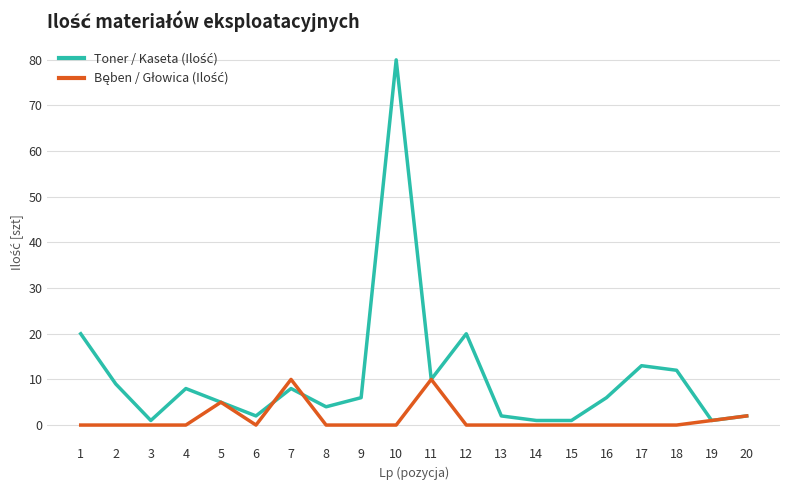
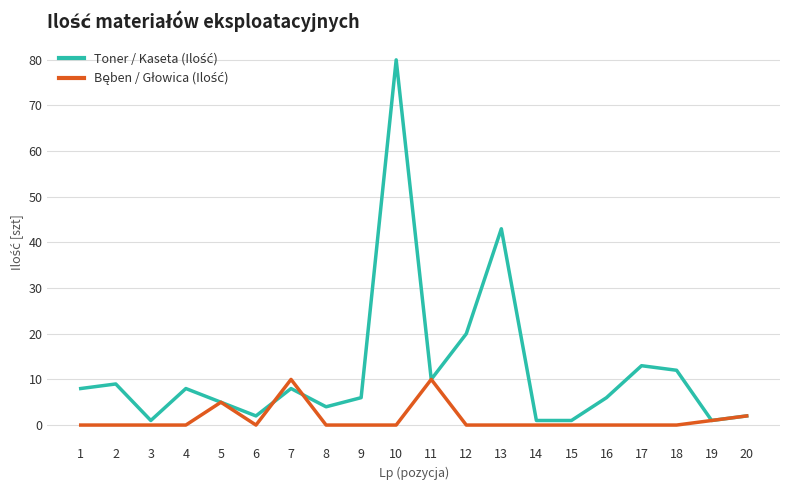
Toner / Kaseta (Ilość), 1: 20 -> 8
Toner / Kaseta (Ilość), 13: 2 -> 43
